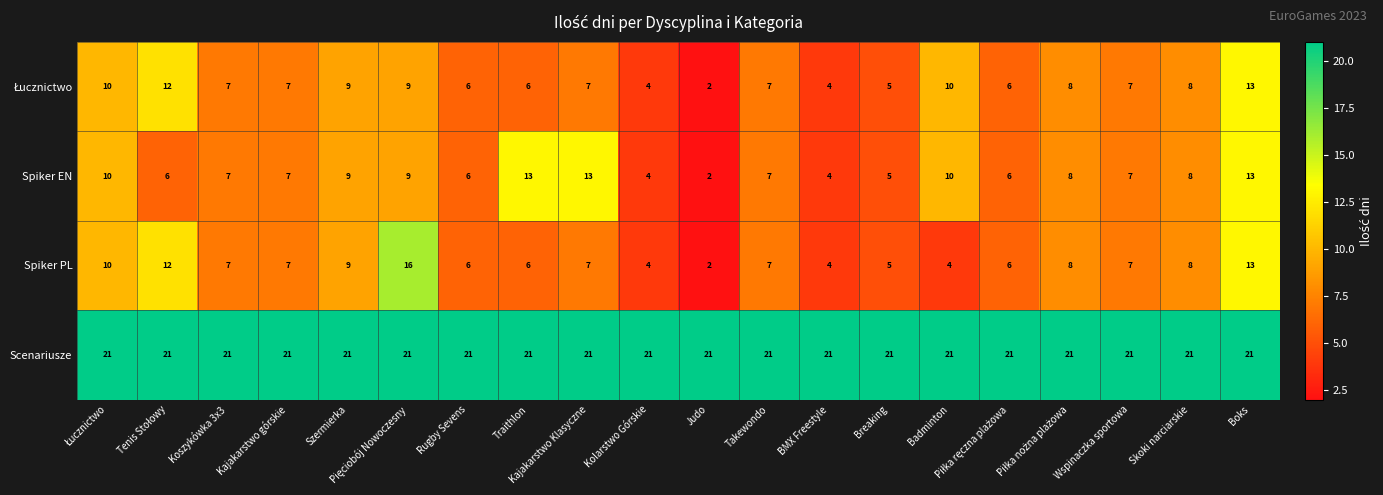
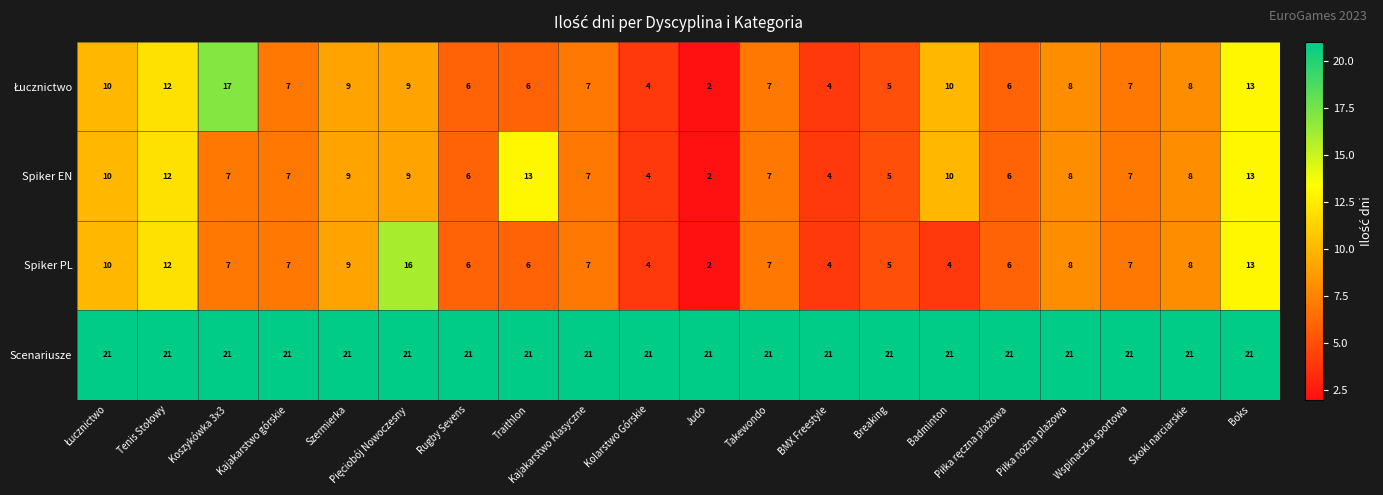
Łucznictwo, Koszykówka 3x3: 7 -> 17
Spiker EN, Tenis Stołowy: 6 -> 12
Spiker EN, Kajakarstwo Klasyczne: 13 -> 7
